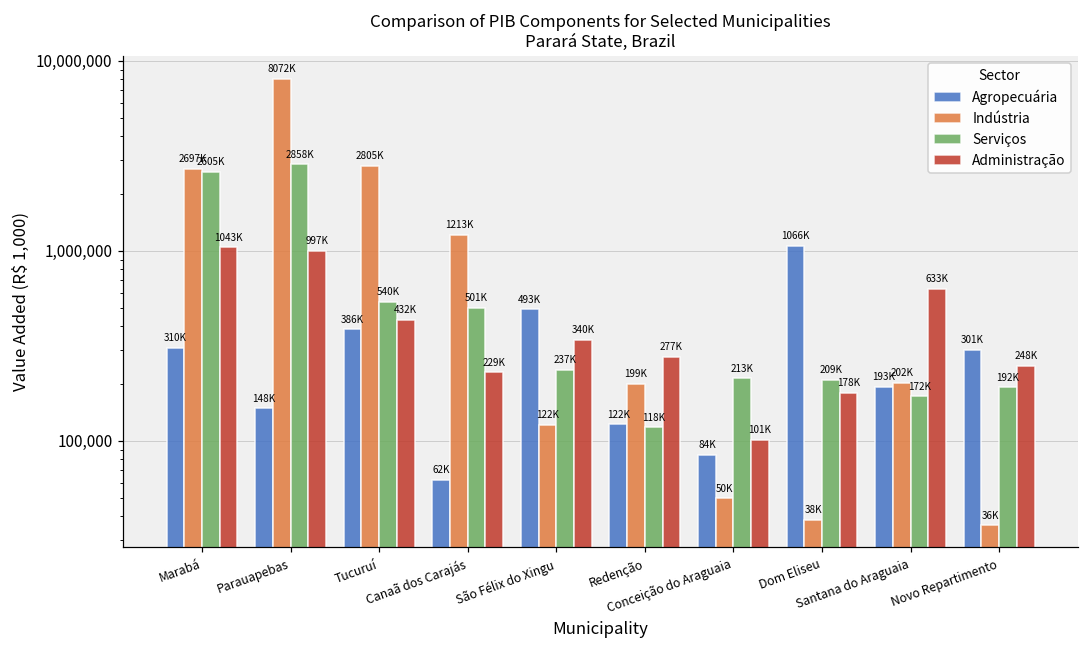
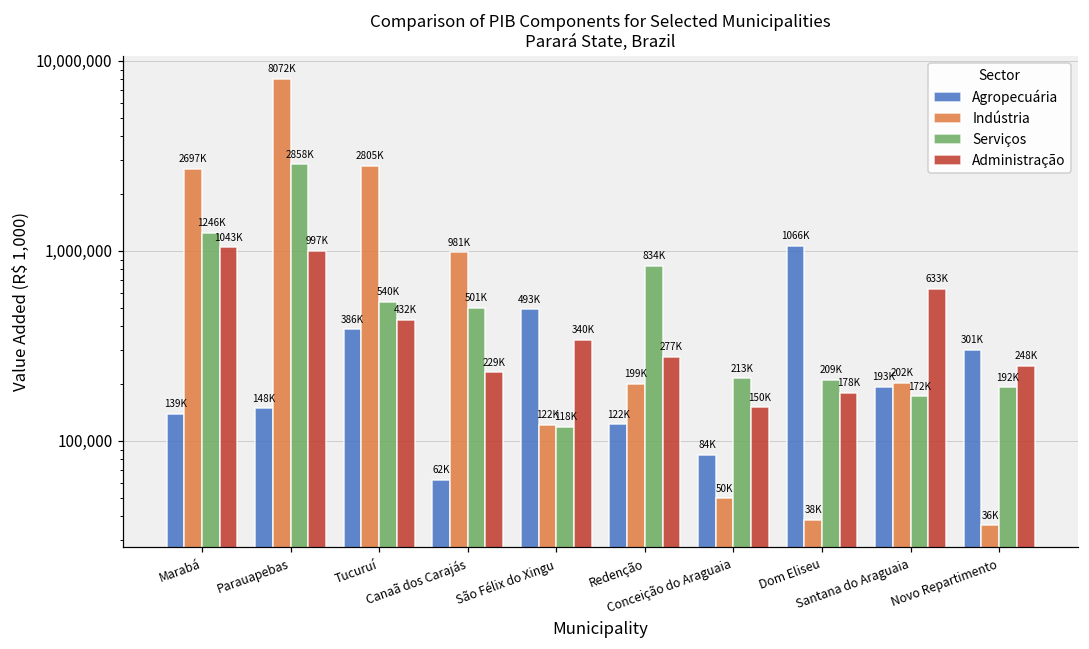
Agropecuária, Marabá: 310K -> 139K
Serviços, Marabá: 2605K -> 1246K
Indústria, Canaã dos Carajás: 1213K -> 981K
Serviços, São Félix do Xingu: 237K -> 118K
Serviços, Redenção: 118K -> 834K
Administração, Conceição do Araguaia: 101K -> 150K
